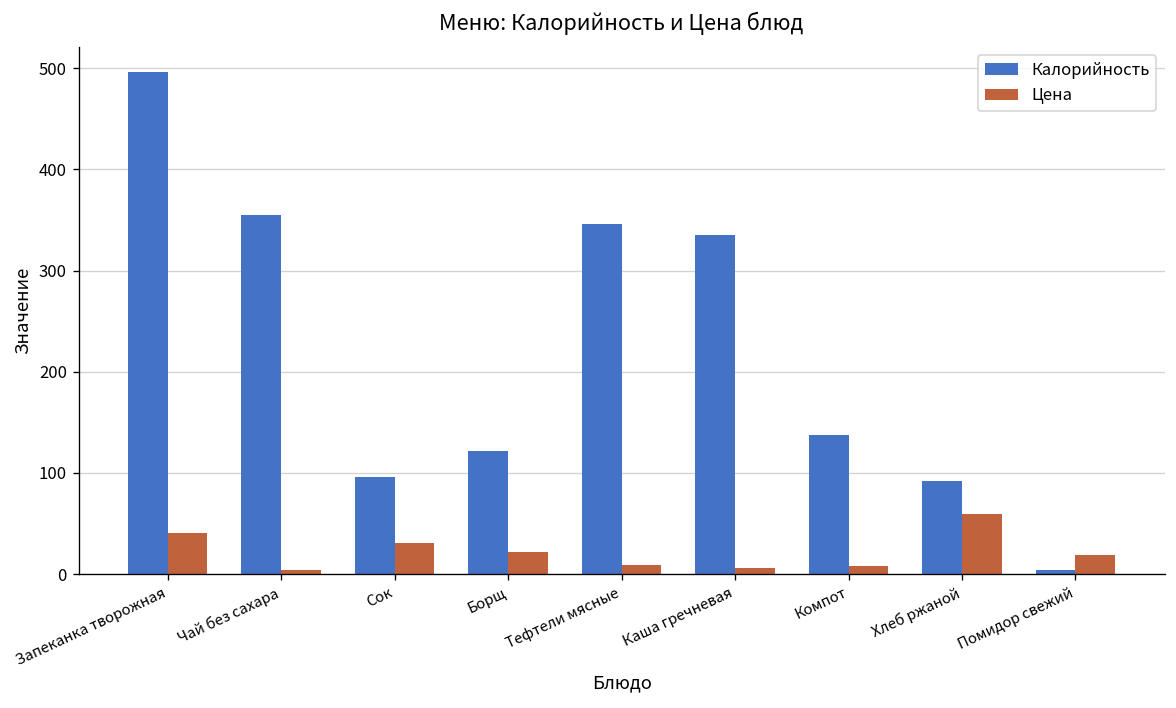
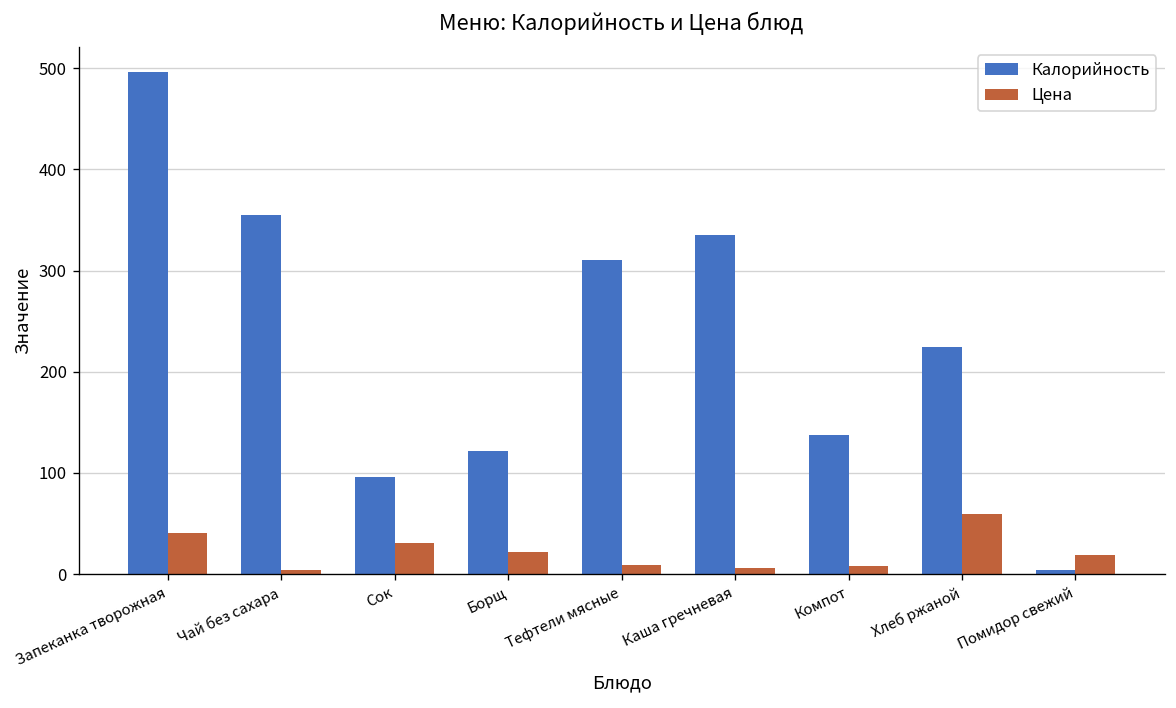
Калорийность, Тефтели мясные: 350 -> 310
Калорийность, Хлеб ржаной: 90 -> 220
